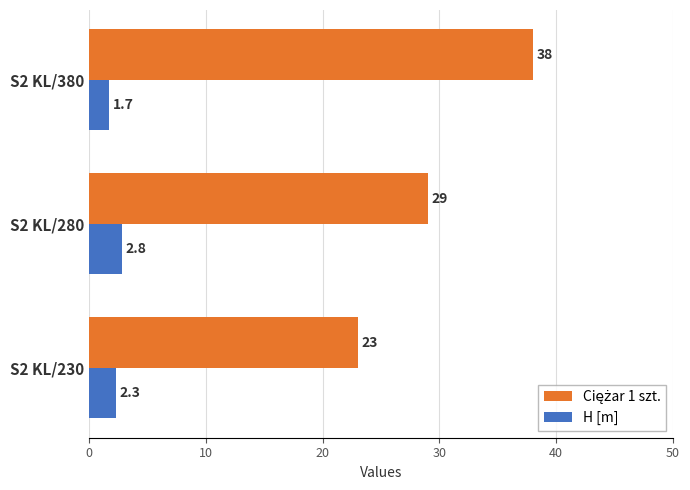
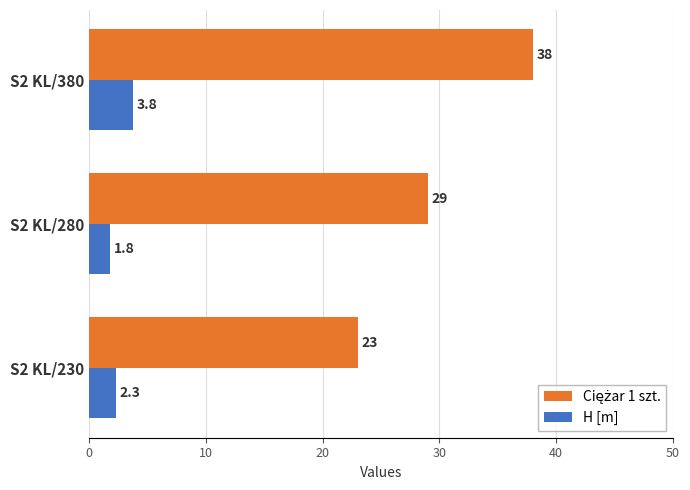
H [m], S2 KL/380: 1.7 -> 3.8
H [m], S2 KL/280: 2.8 -> 1.8
